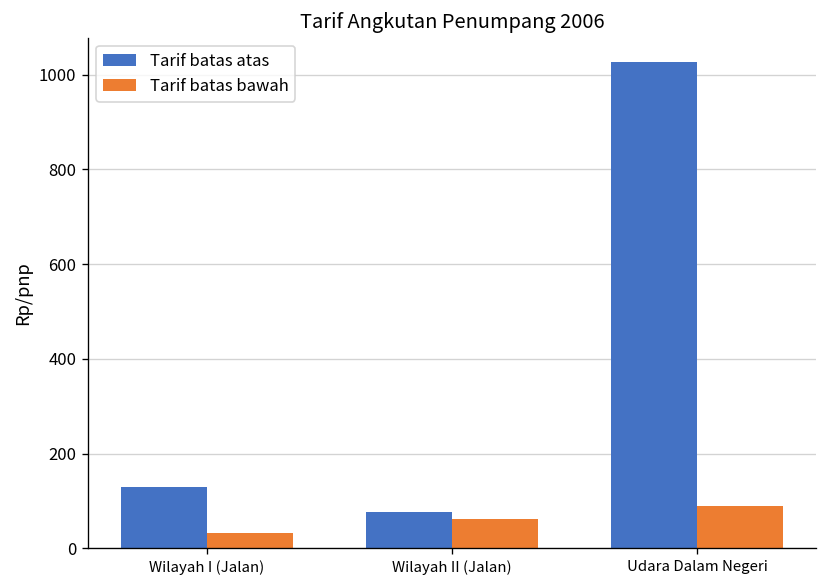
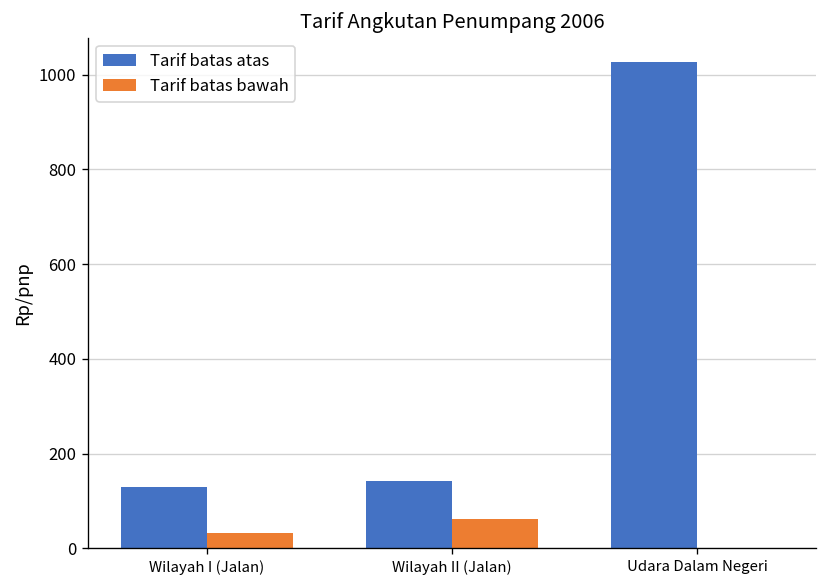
Tarif batas atas, Wilayah II (Jalan): 80 -> 140
Tarif batas bawah, Udara Dalam Negeri: 90 -> 0
